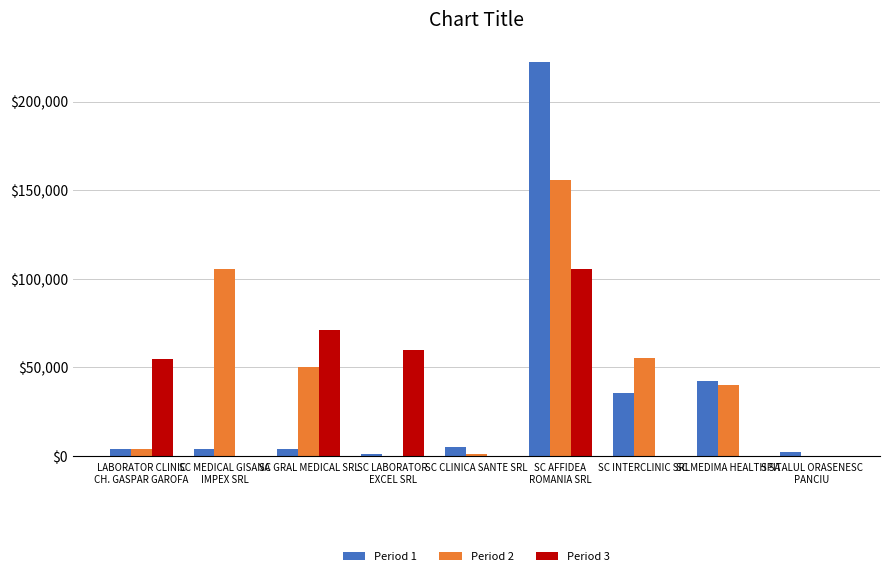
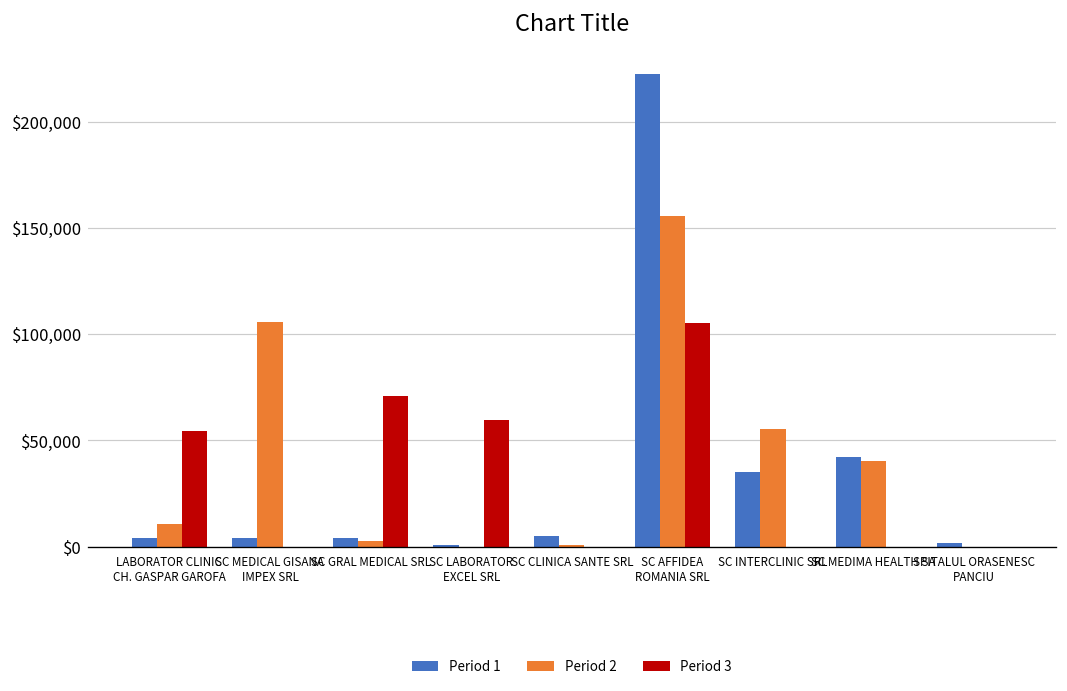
Period 2, LABORATOR CLINIC CH. GASPAR GAROFA: $4,000 -> $11,000
Period 2, SC GRAL MEDICAL SRL: $50,000 -> $3,000
